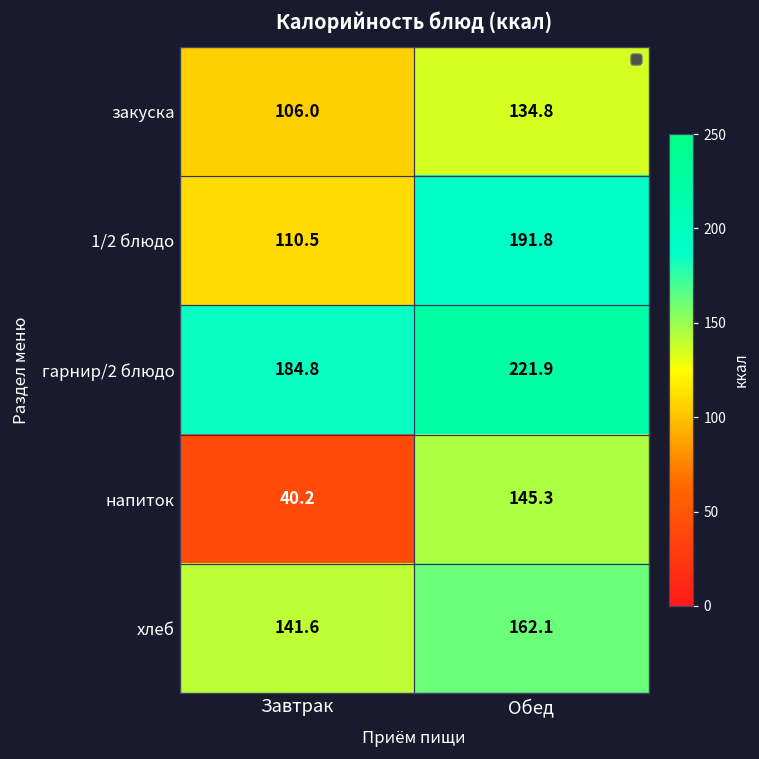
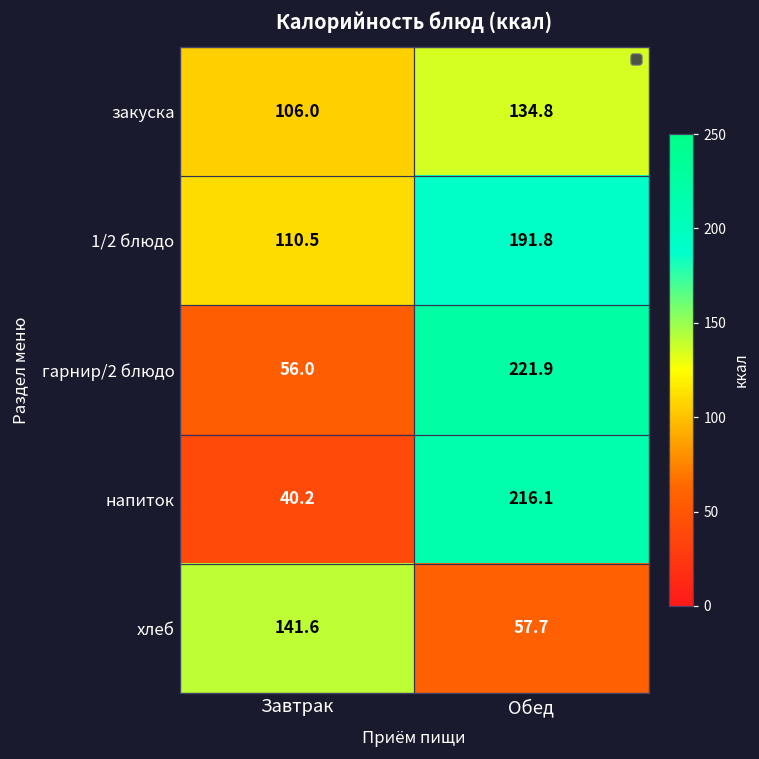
гарнир/2 блюдо, Завтрак: 184.8 -> 56.0
напиток, Обед: 145.3 -> 216.1
хлеб, Обед: 162.1 -> 57.7
